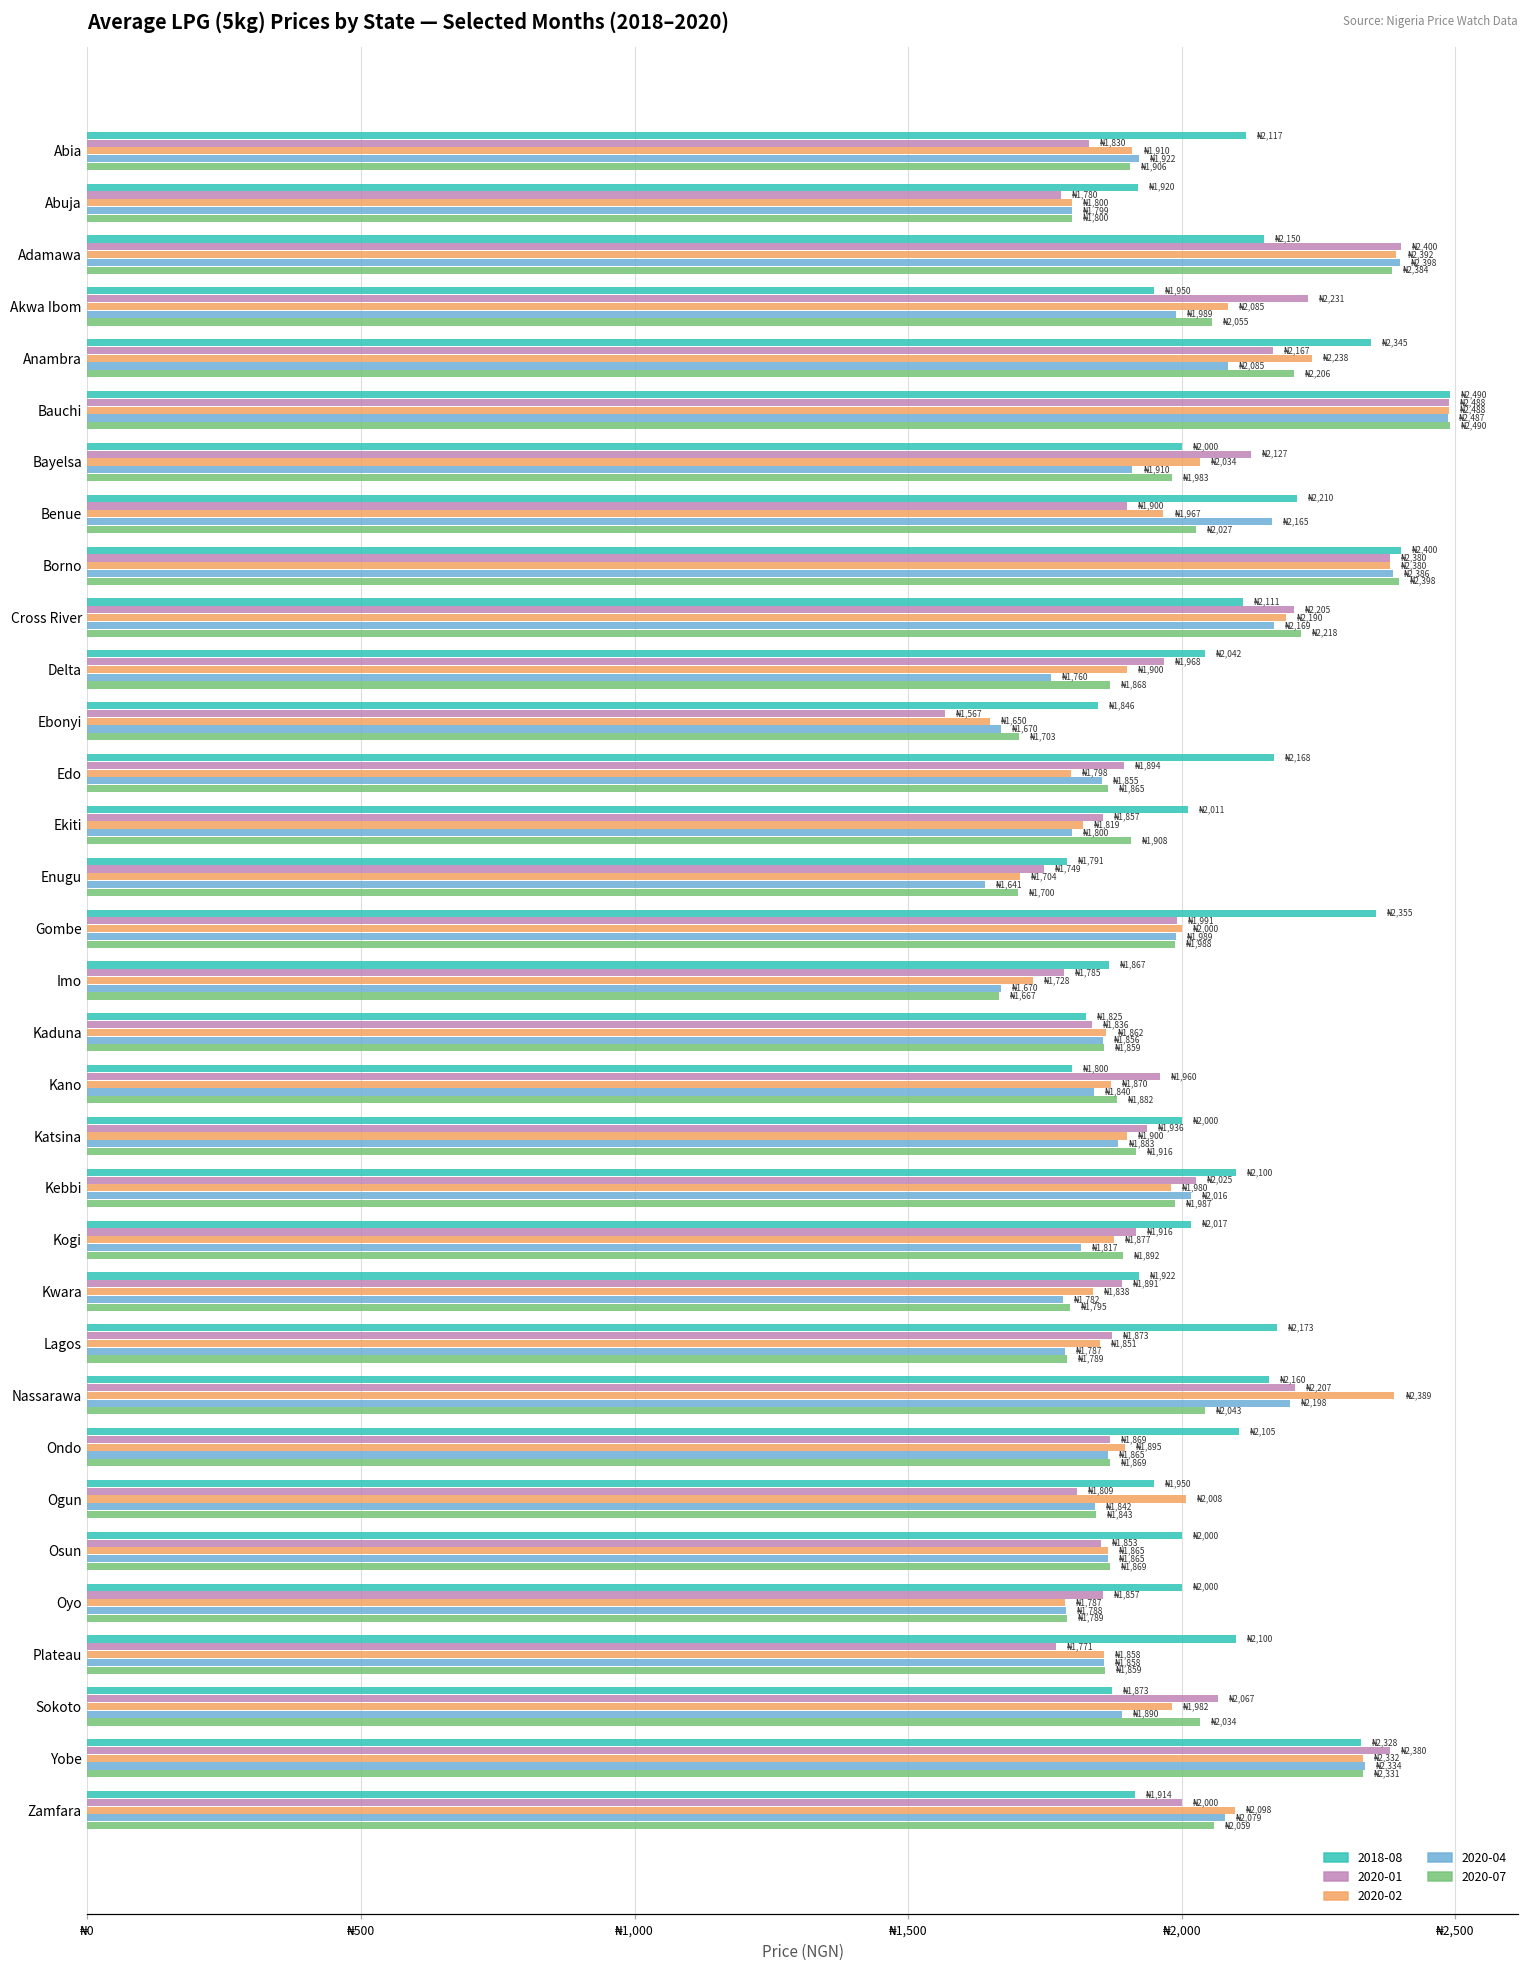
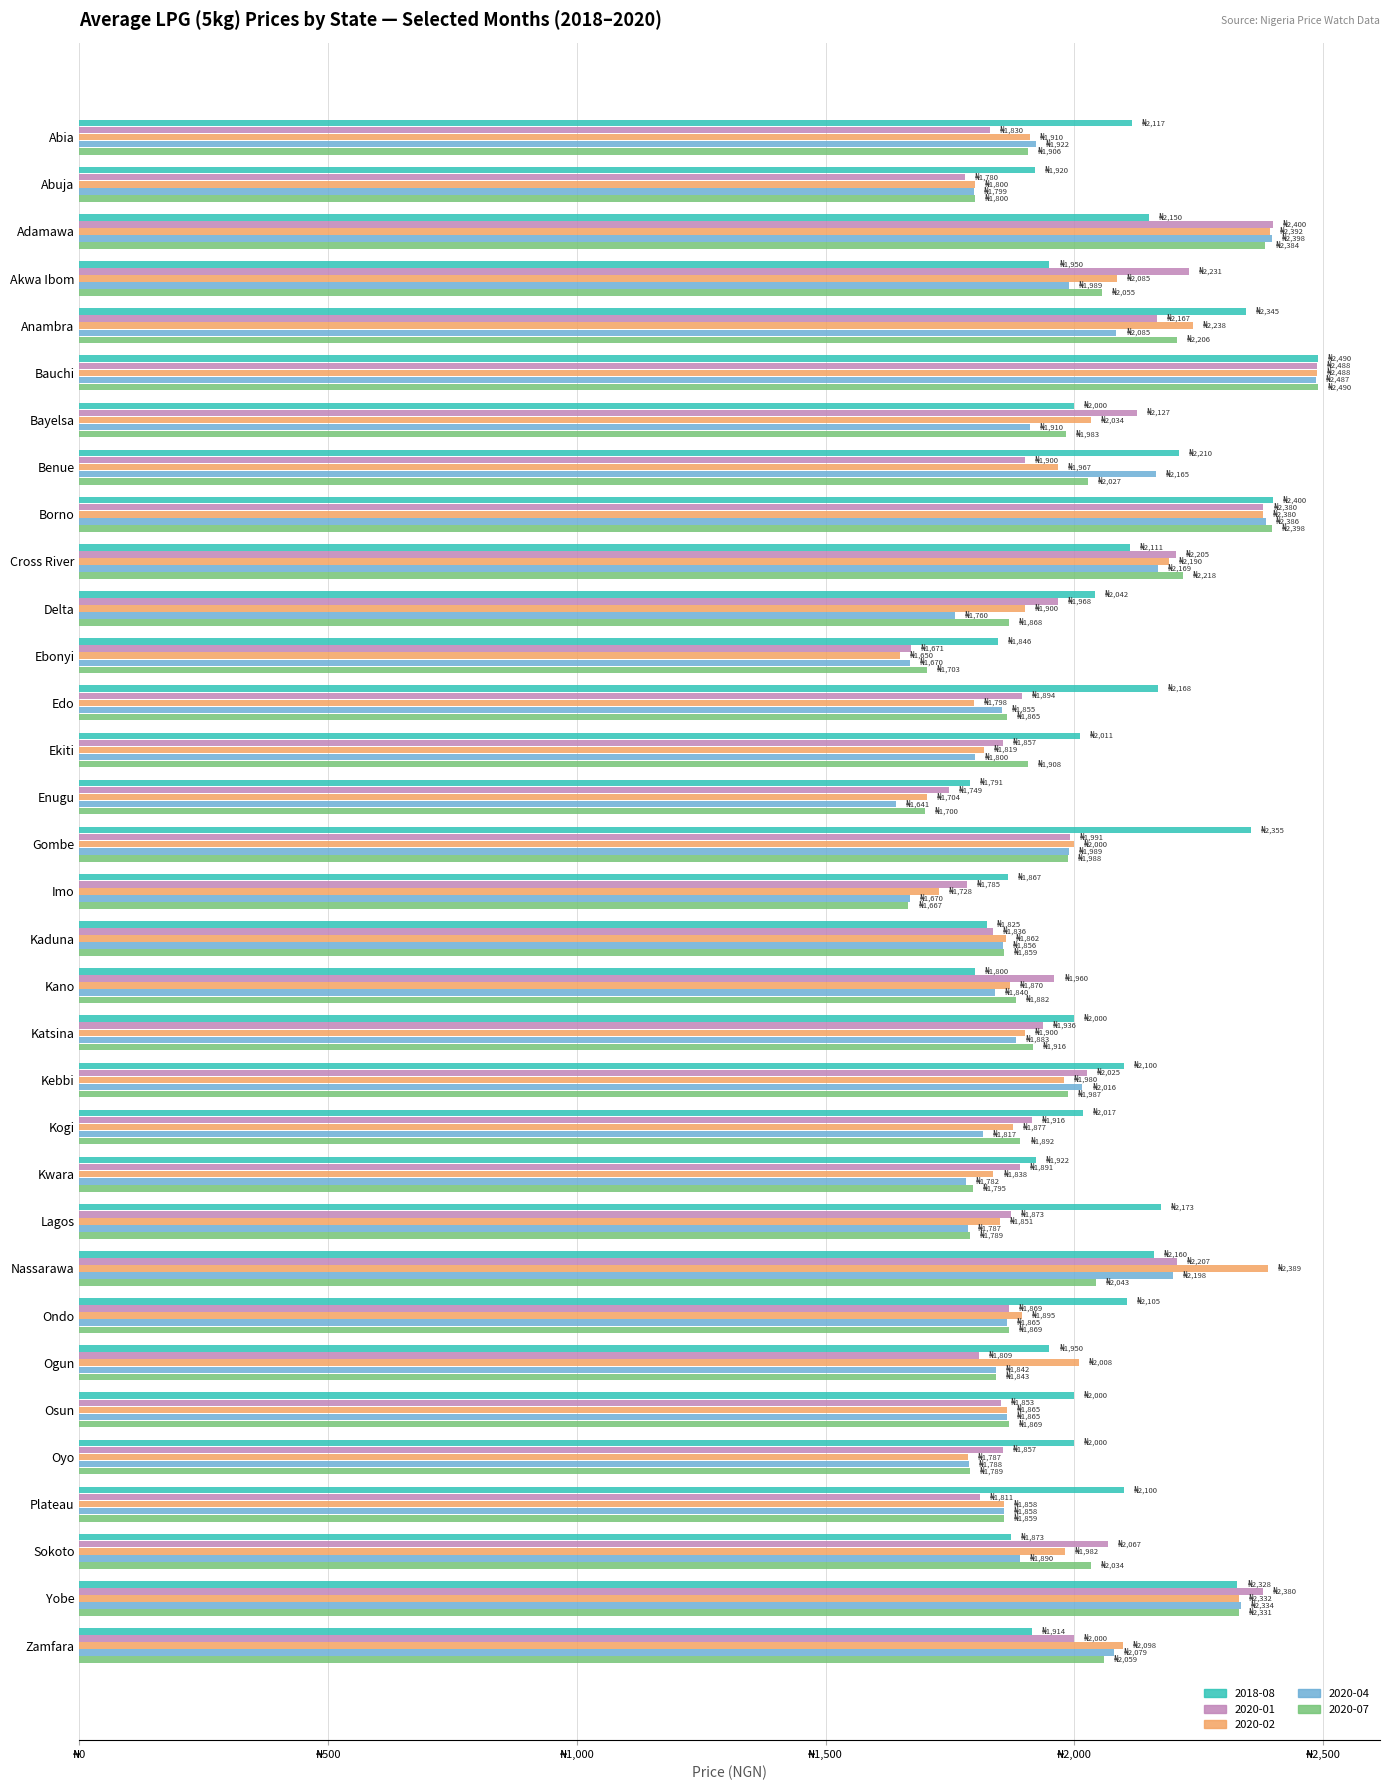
2020-01, Ebonyi: 1,567 -> 1,671
2020-01, Plateau: 1,771 -> 1,811
